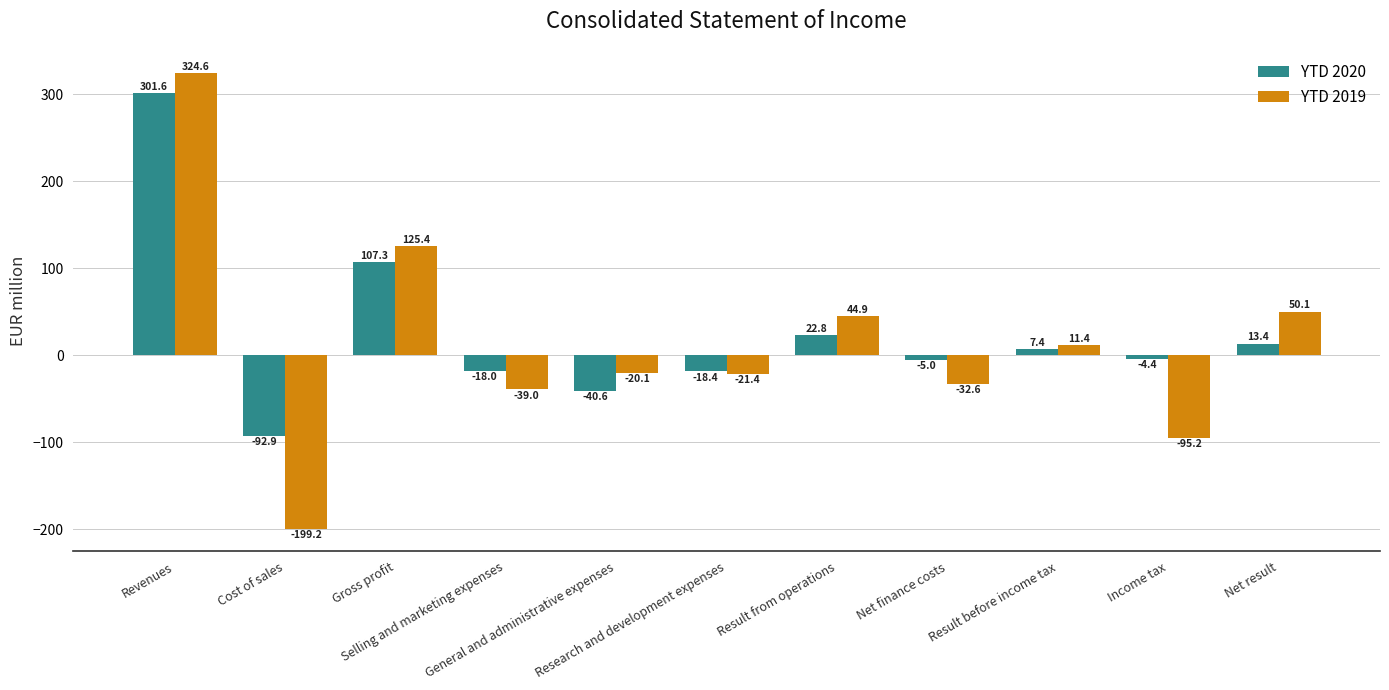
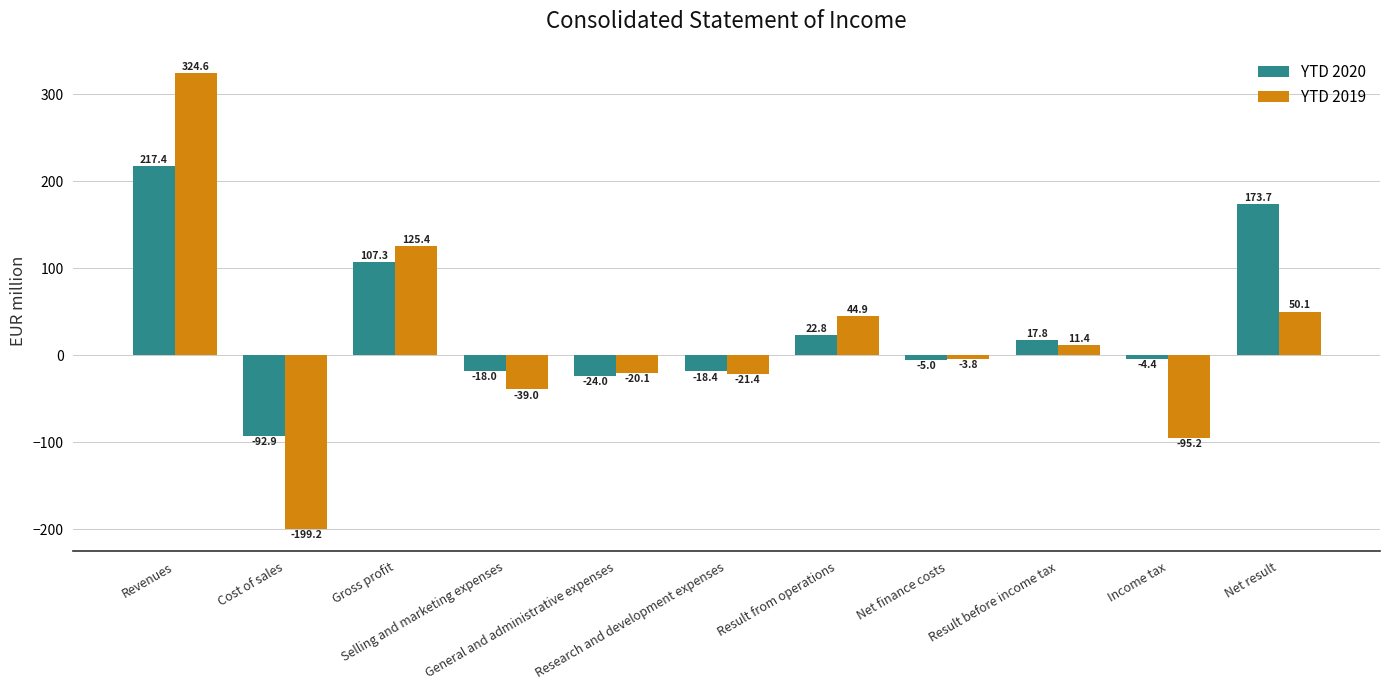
YTD 2020, Revenues: 301.6 -> 217.4
YTD 2020, General and administrative expenses: -40.6 -> -24.0
YTD 2019, Net finance costs: -32.6 -> -3.8
YTD 2020, Result before income tax: 7.4 -> 17.8
YTD 2020, Net result: 13.4 -> 173.7
